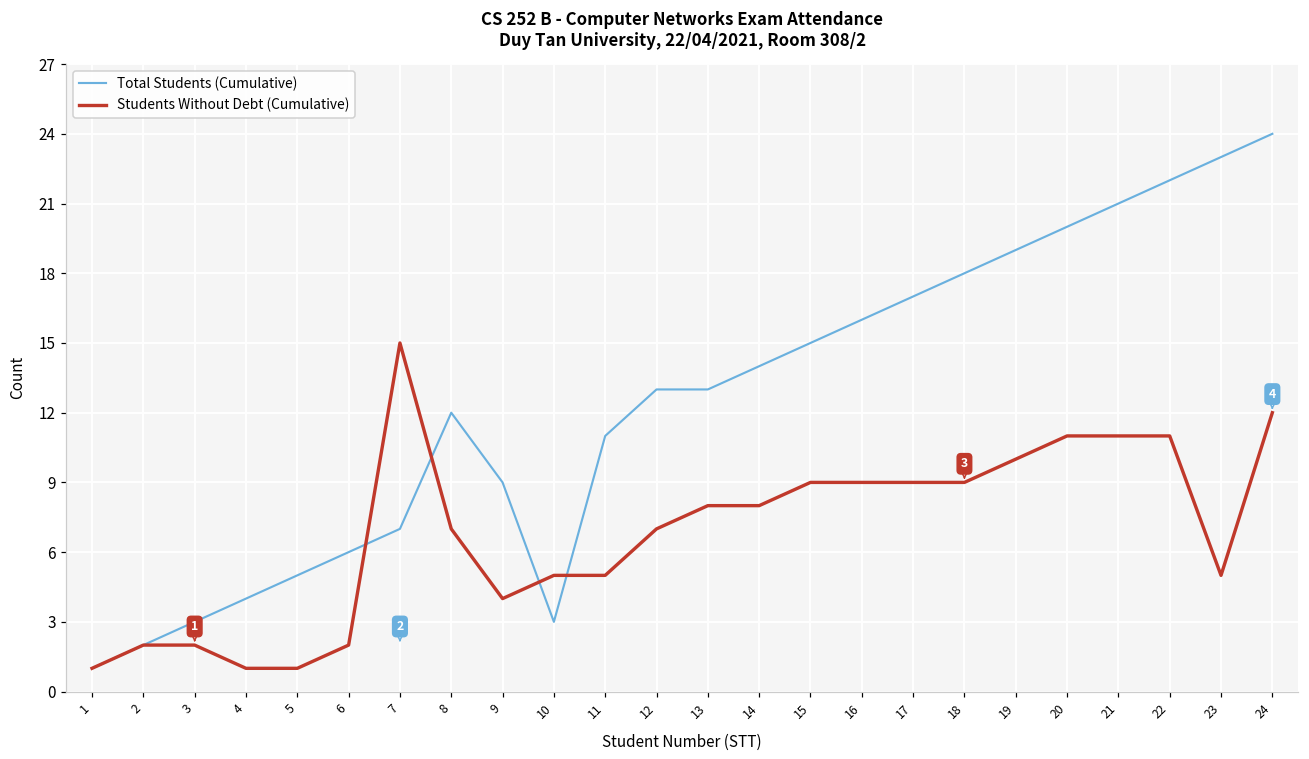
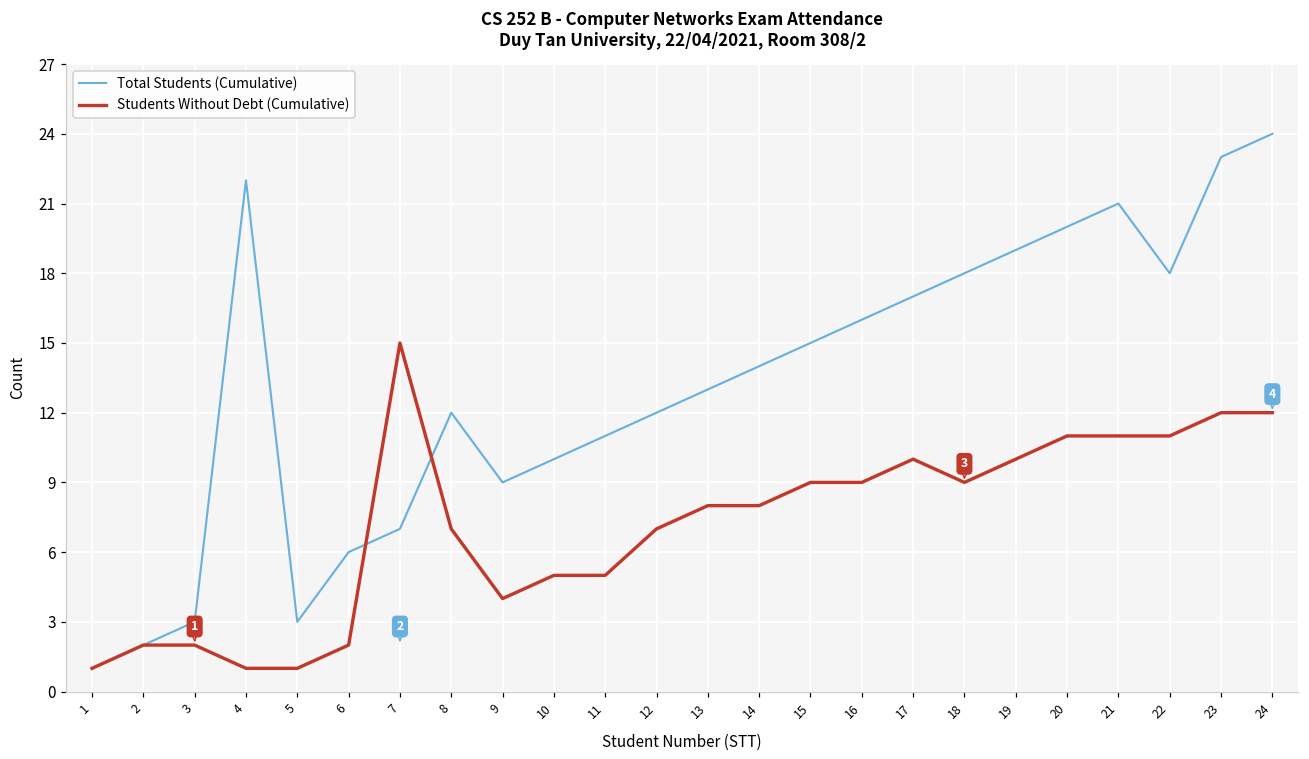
Total Students (Cumulative), 4: 4 -> 22
Total Students (Cumulative), 5: 5 -> 3
Total Students (Cumulative), 10: 3 -> 10
Total Students (Cumulative), 12: 13 -> 12
Students Without Debt (Cumulative), 17: 9 -> 10
Total Students (Cumulative), 22: 22 -> 18
Students Without Debt (Cumulative), 23: 5 -> 12
